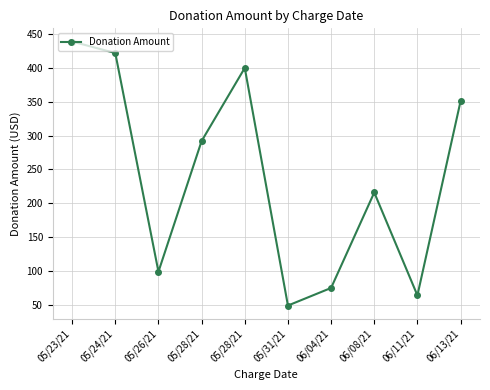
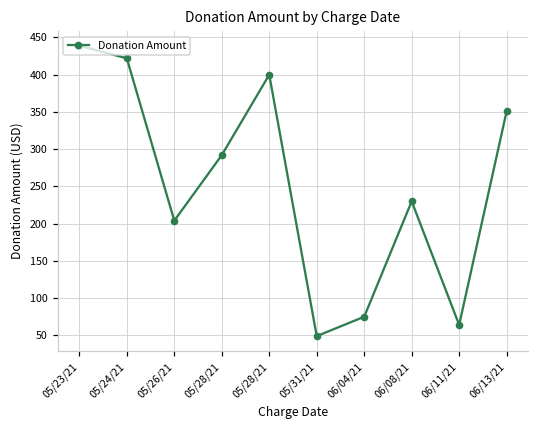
05/26/21: 100 -> 200
06/08/21: 220 -> 230
